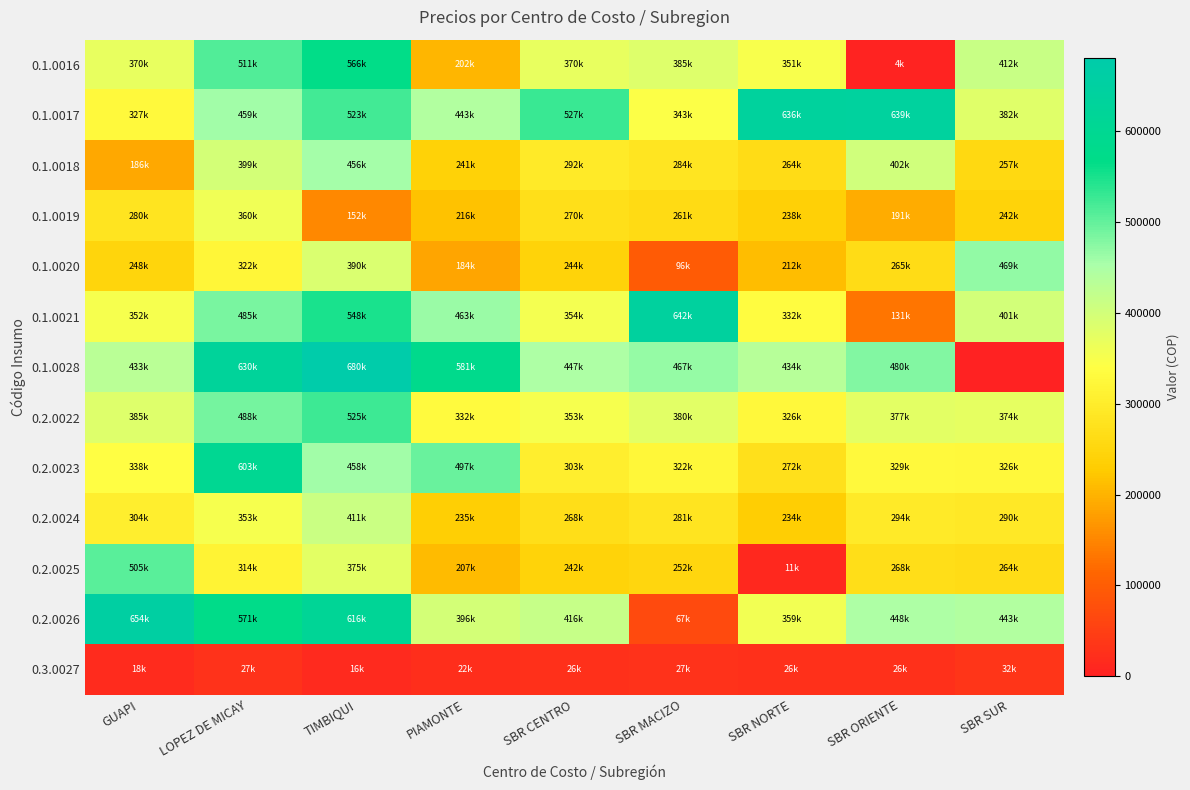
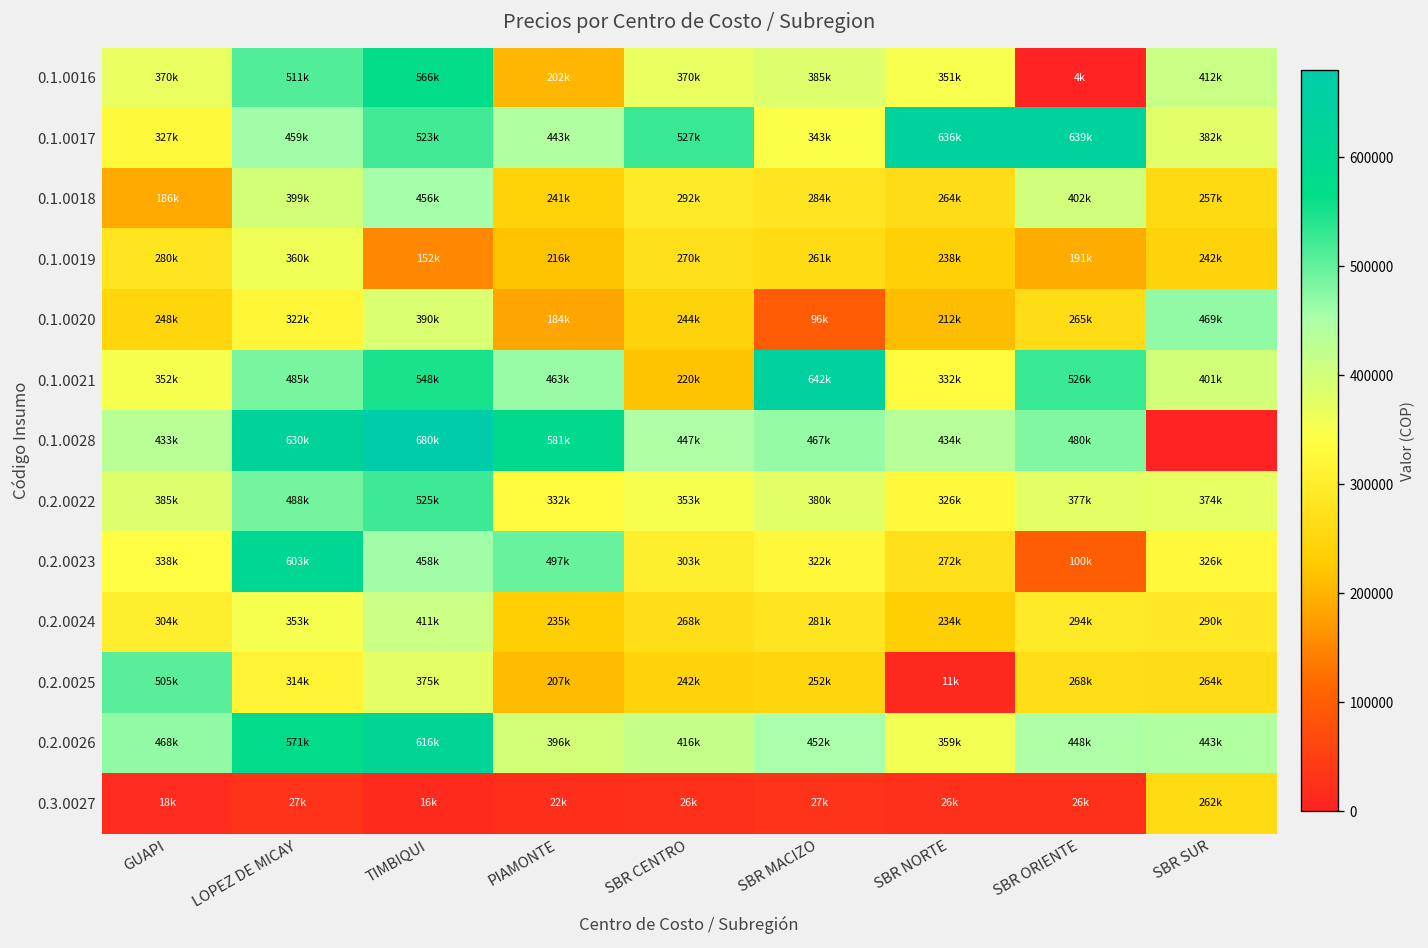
0.1.0021, SBR CENTRO: 354k -> 220k
0.1.0021, SBR ORIENTE: 131k -> 526k
0.2.0023, SBR ORIENTE: 329k -> 100k
0.2.0026, GUAPI: 654k -> 468k
0.2.0026, SBR MACIZO: 67k -> 452k
0.3.0027, SBR SUR: 32k -> 262k
